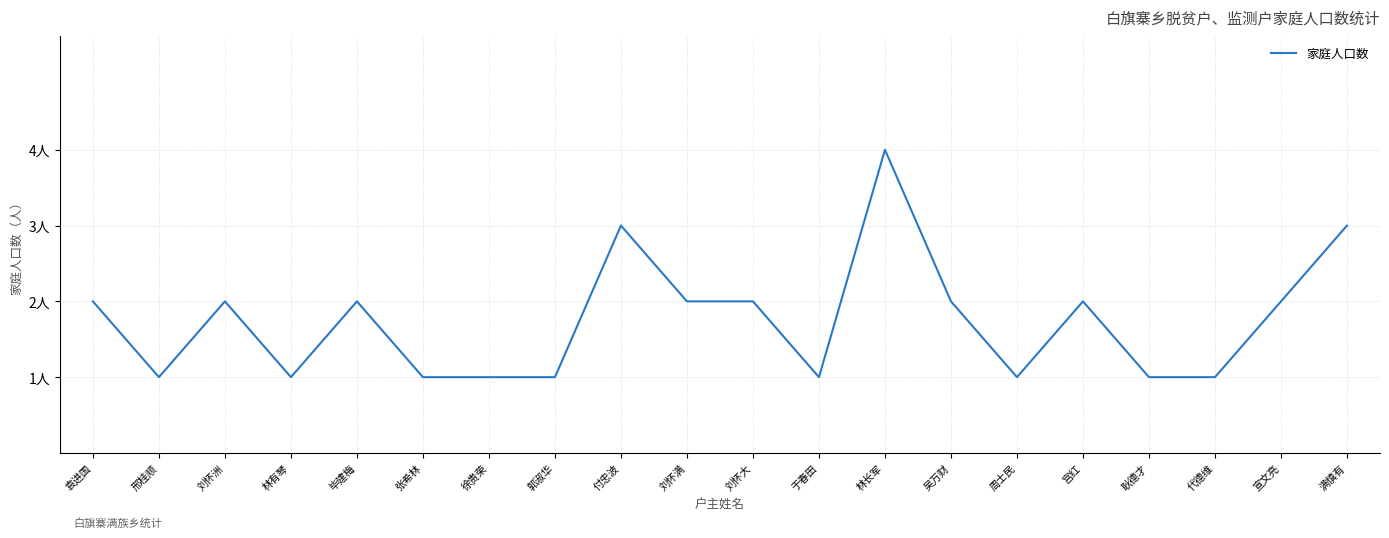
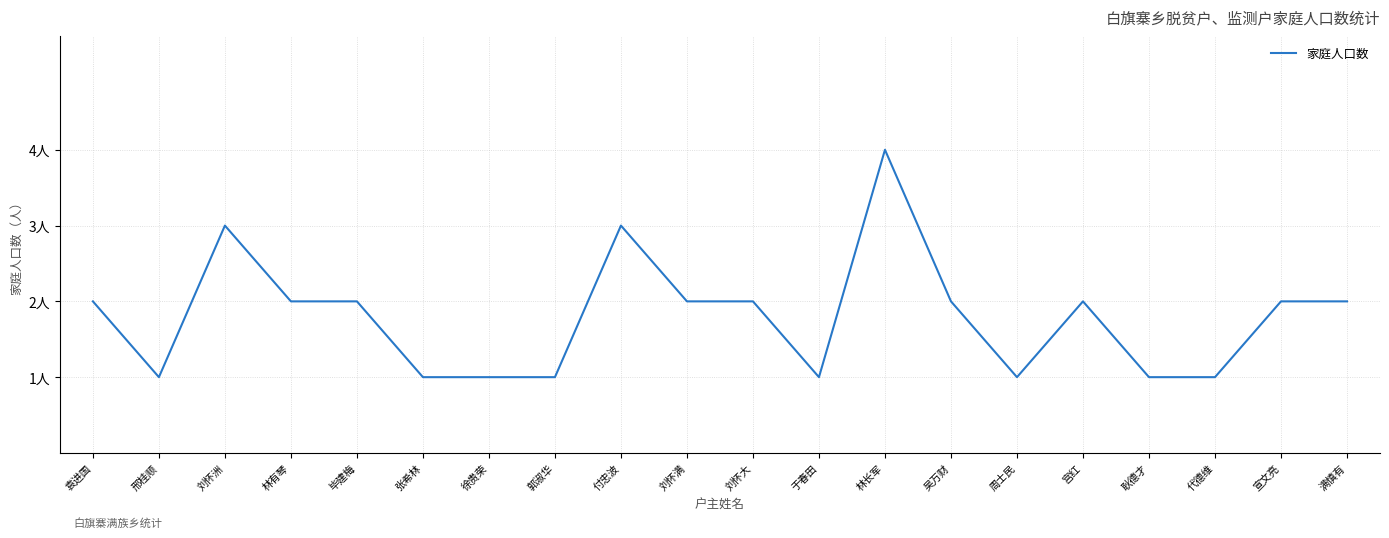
刘怀洲: 2人 -> 3人
林有琴: 1人 -> 2人
满慎有: 3人 -> 2人
